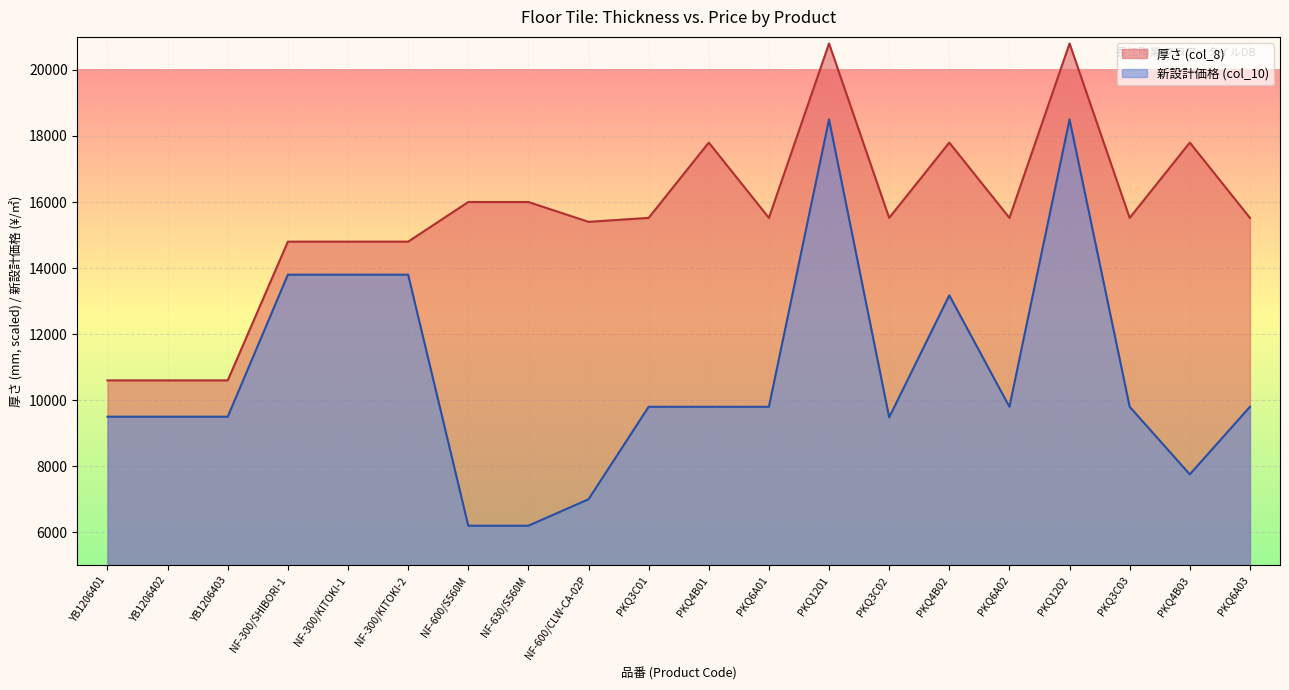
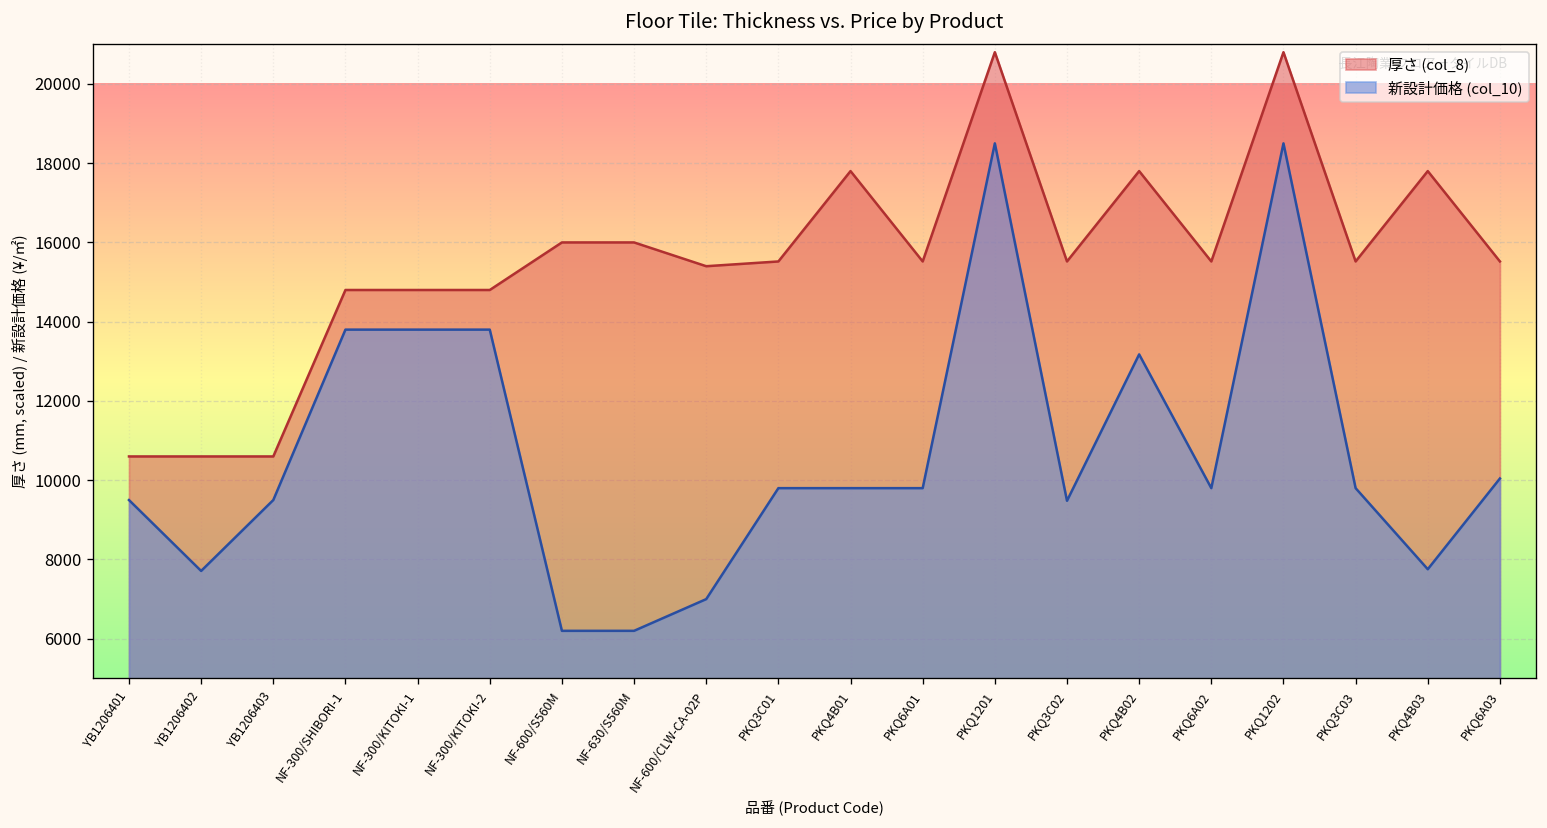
新設計価格 (col_10), YB1206402: 9500 -> 7700
新設計価格 (col_10), PKQ6A03: 9800 -> 10000
